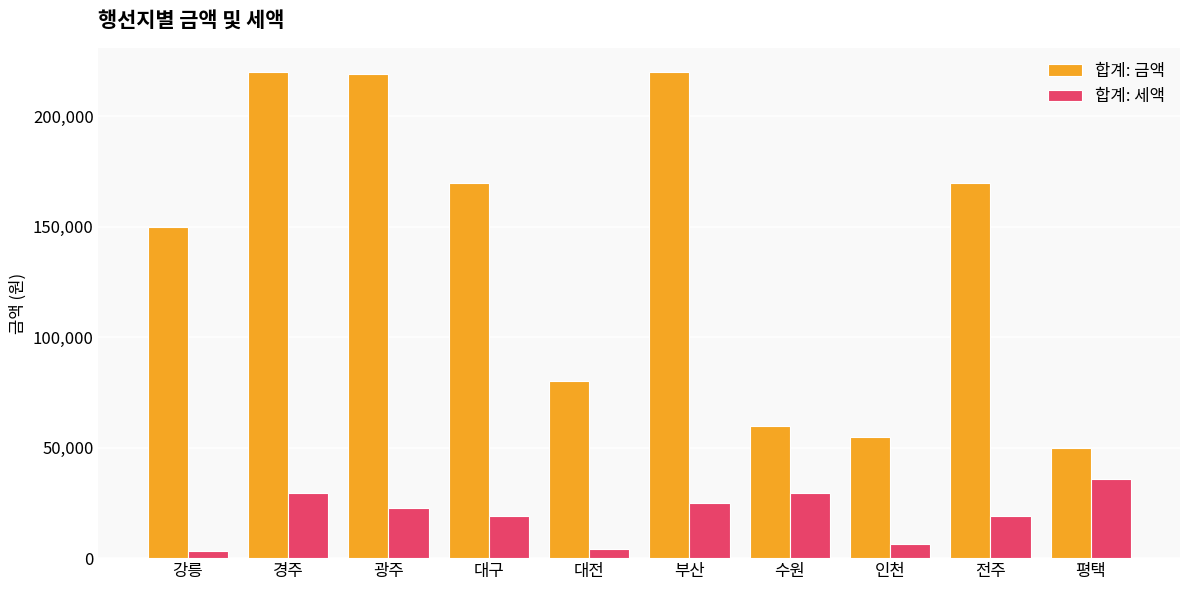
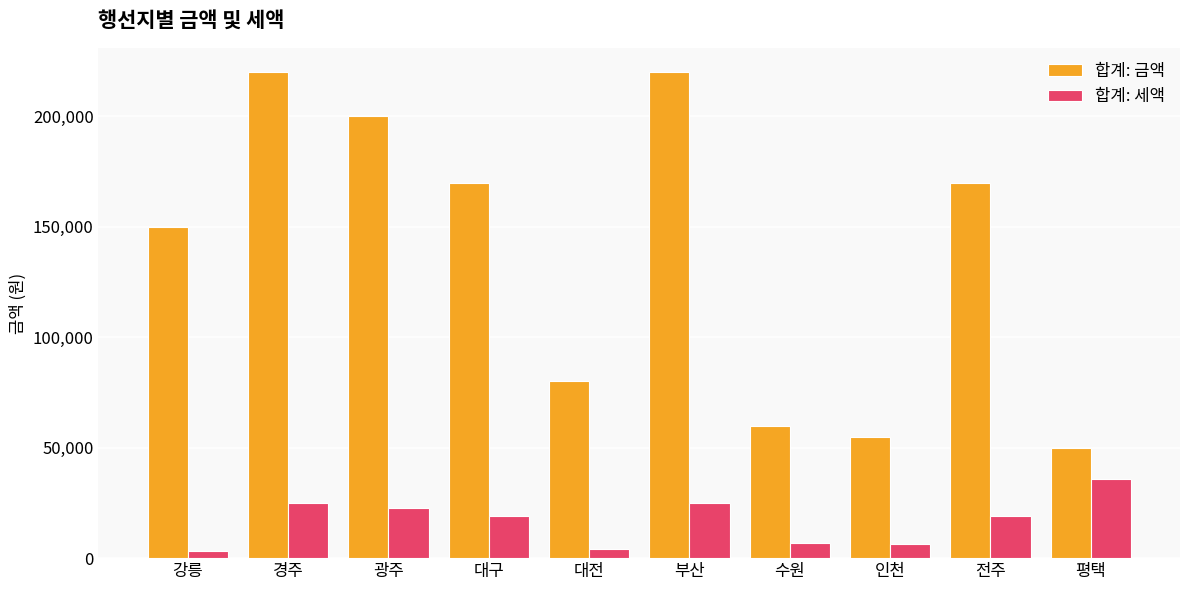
합계: 세액, 경주: 30,000 -> 25,000
합계: 금액, 광주: 219,000 -> 200,000
합계: 세액, 수원: 29,000 -> 7,000
